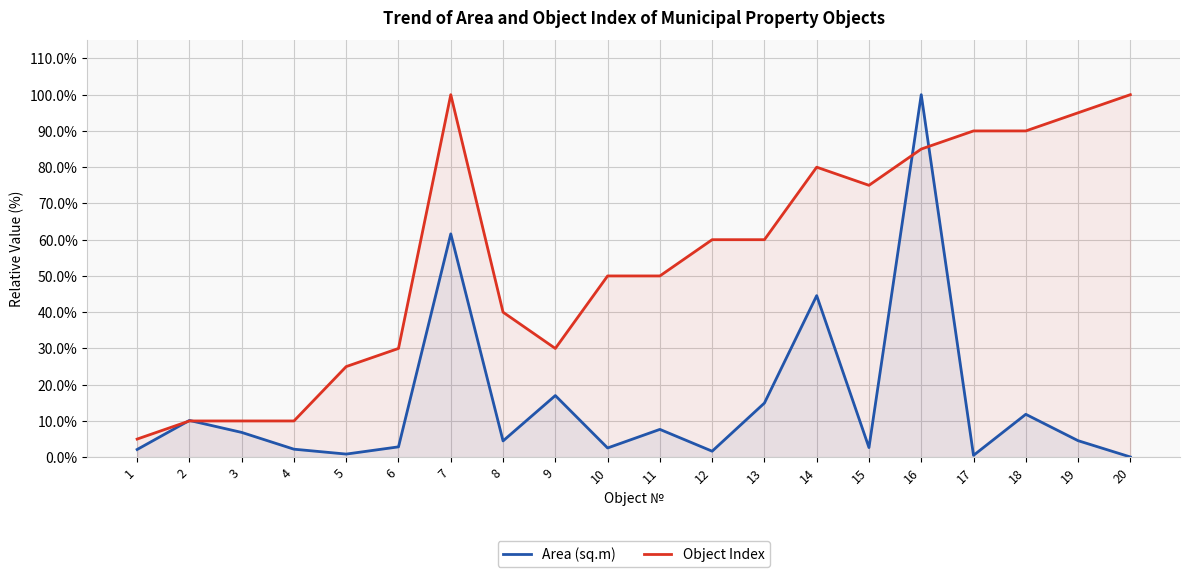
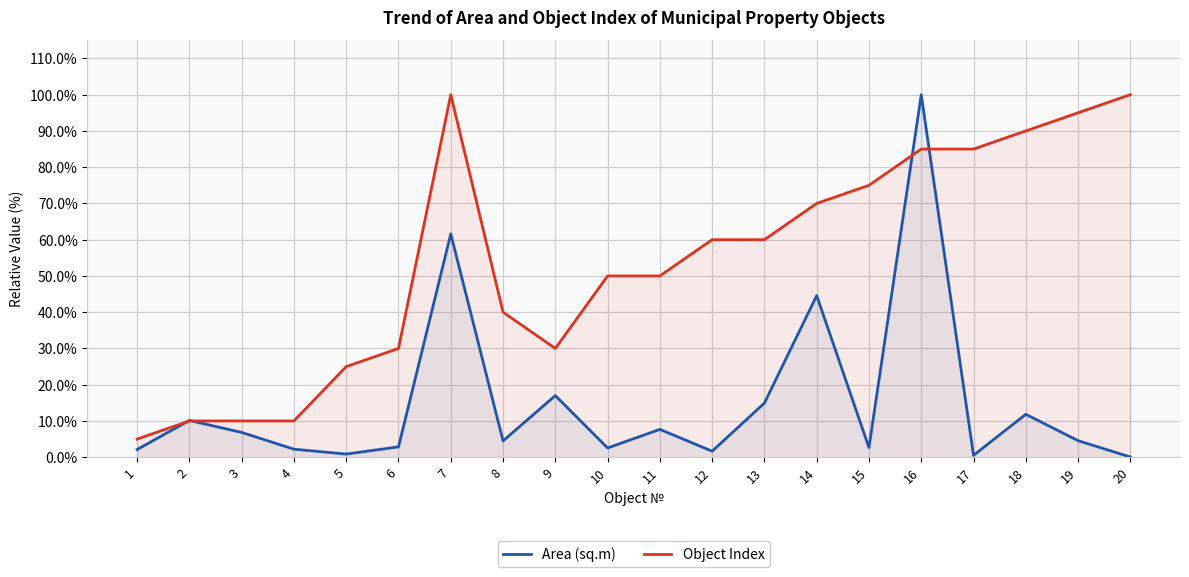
Object Index, 14: 80% -> 70%
Object Index, 17: 90% -> 85%
